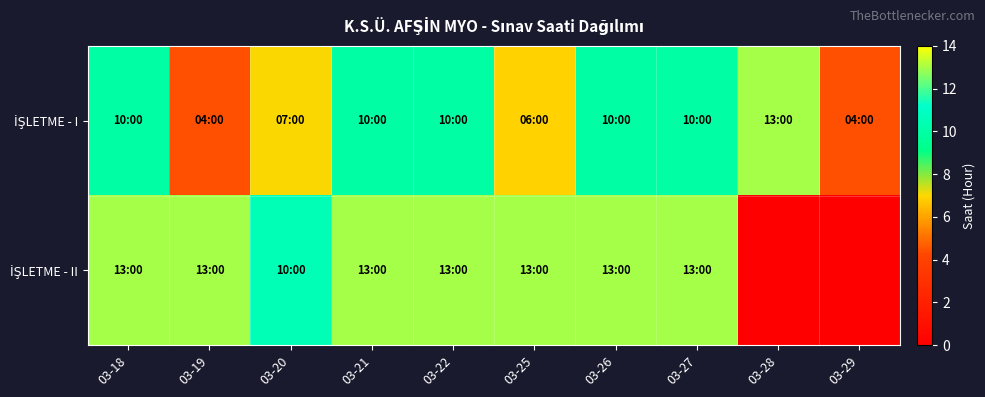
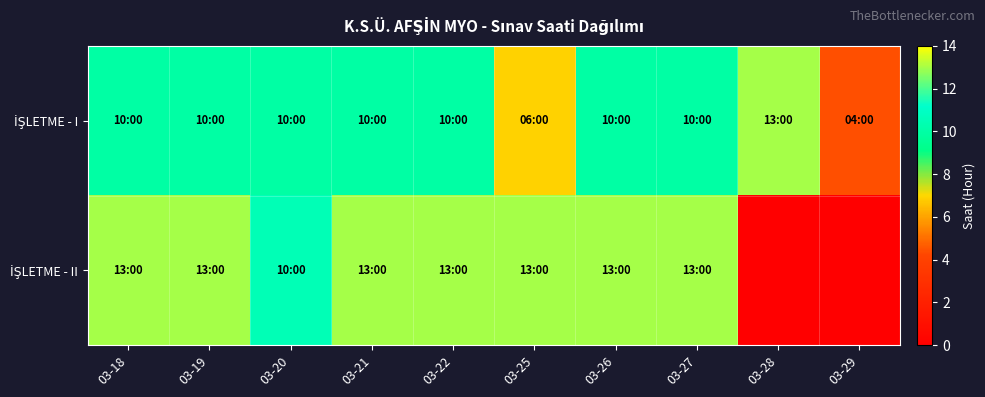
İŞLETME - I, 03-19: 04:00 -> 10:00
İŞLETME - I, 03-20: 07:00 -> 10:00
